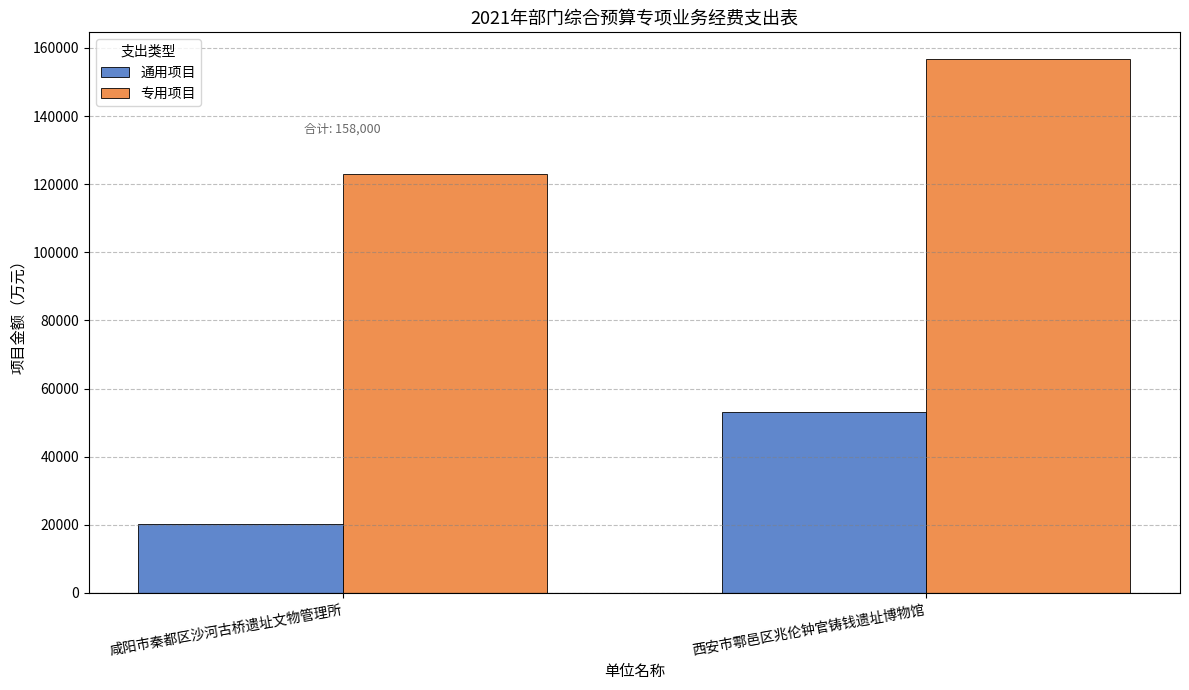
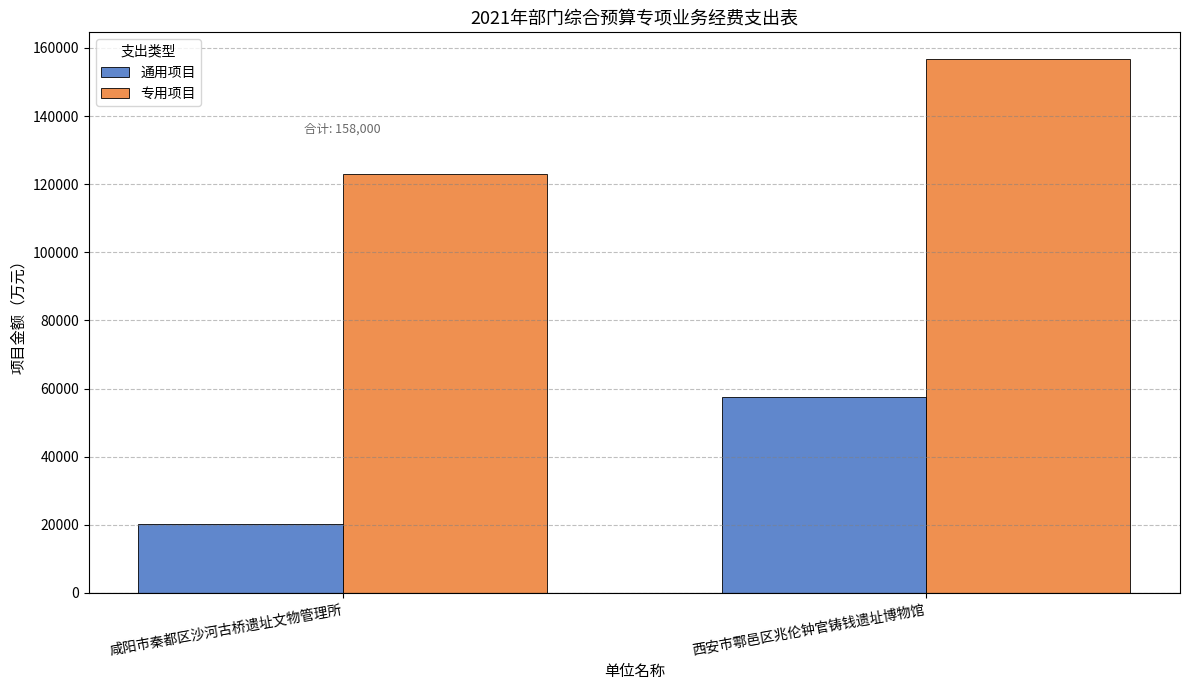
通用项目, 西安市鄠邑区兆伦钟官铸钱遗址博物馆: 53000 -> 58000
